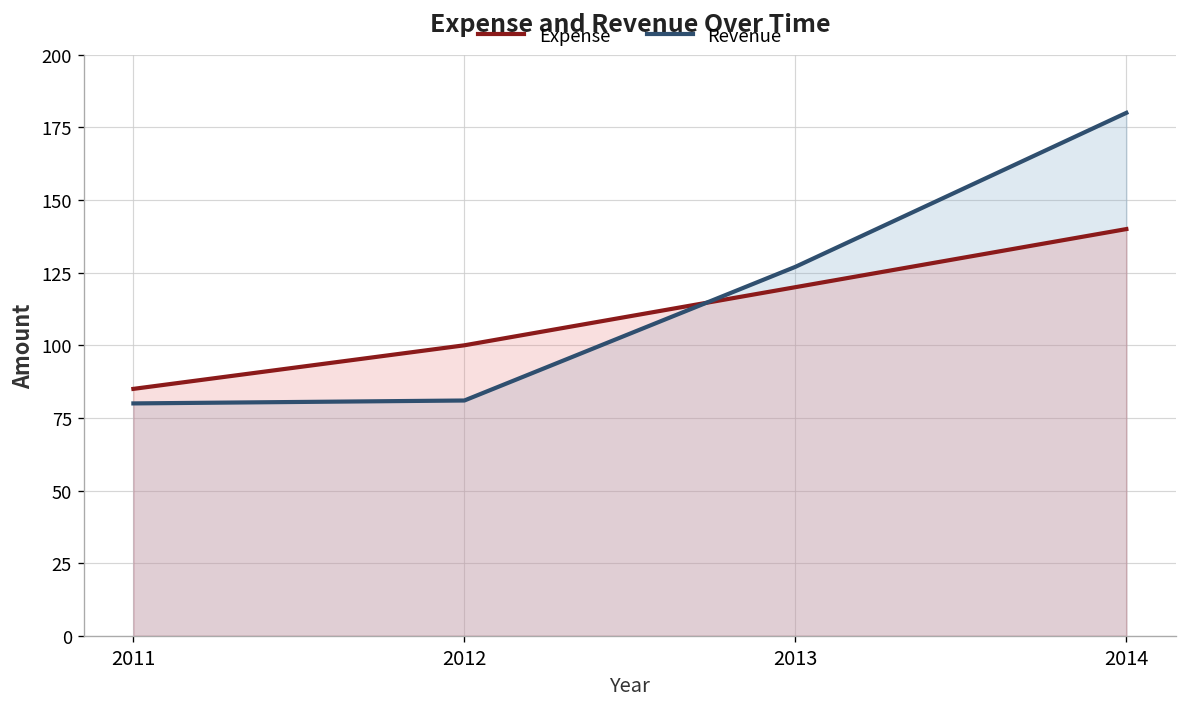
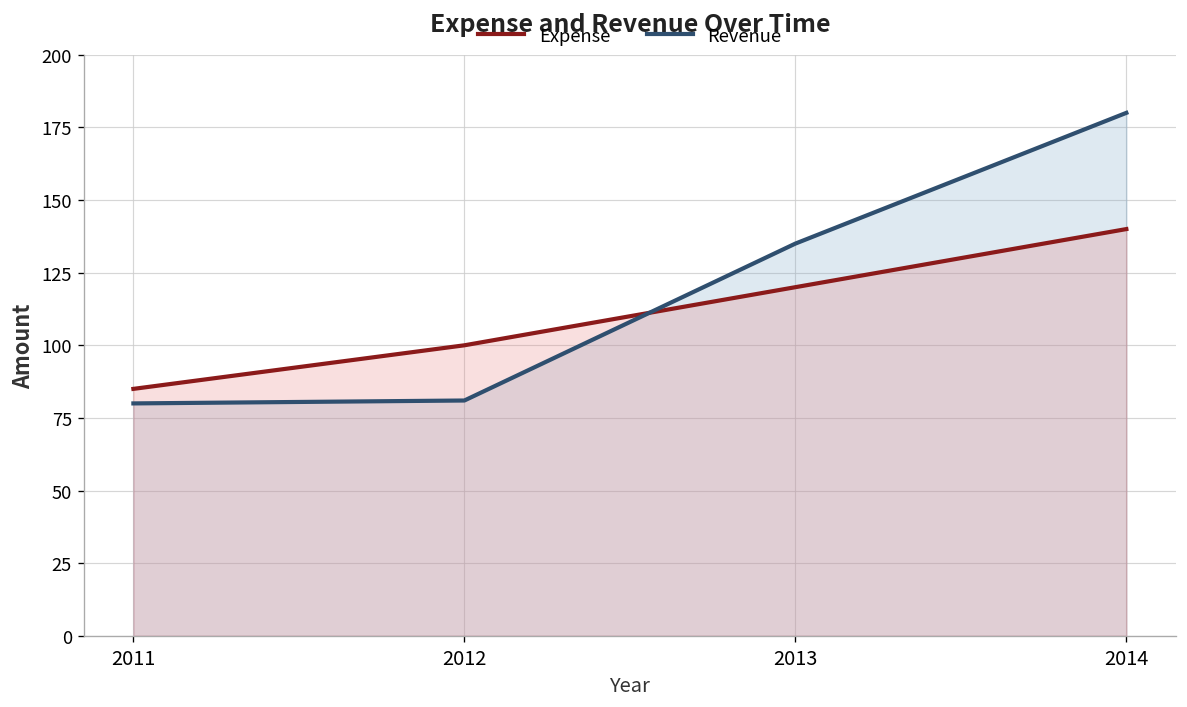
Revenue, 2013: 127 -> 135
